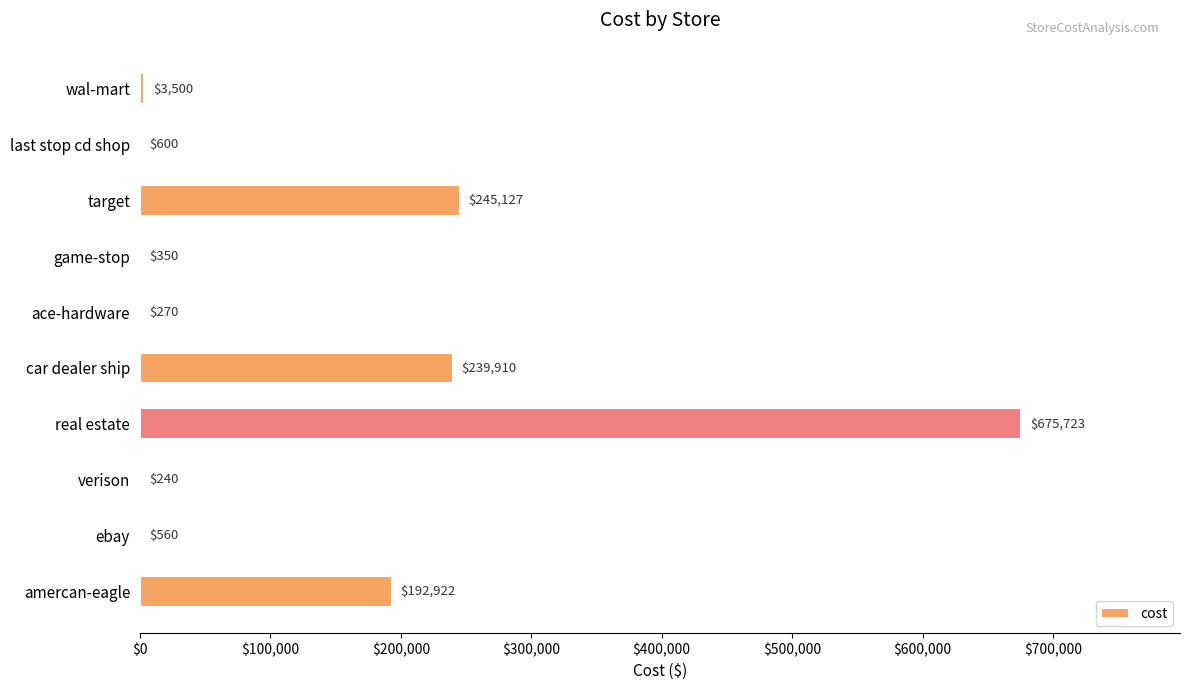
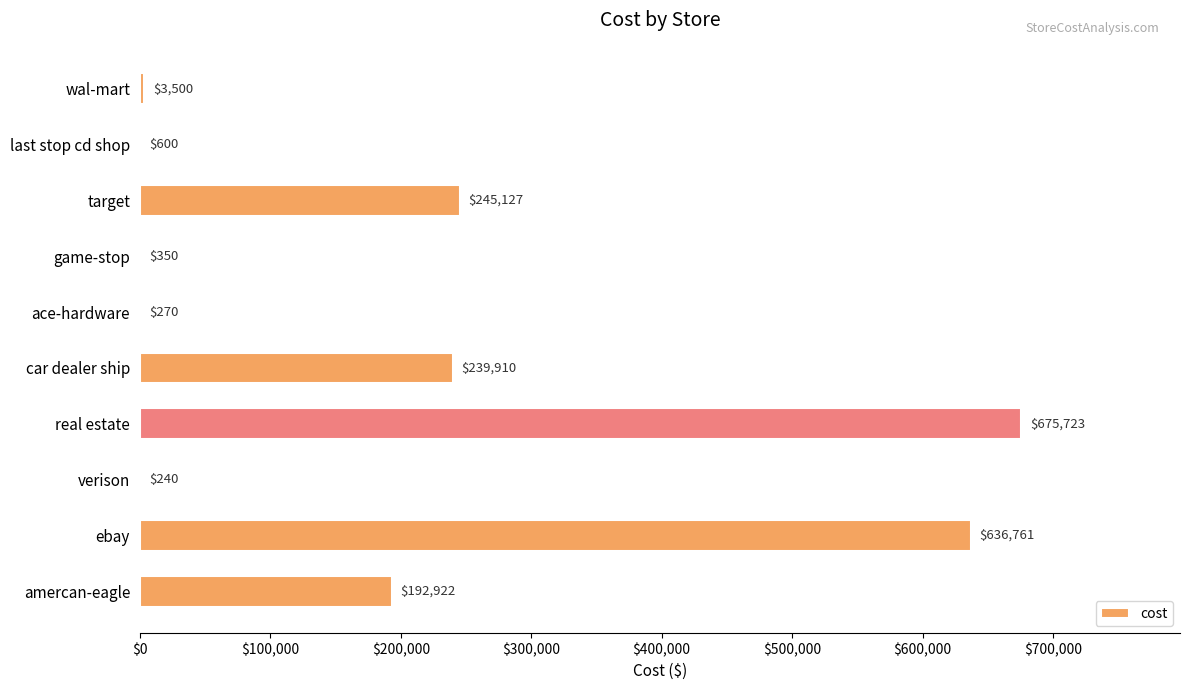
ebay: $560 -> $636,761
